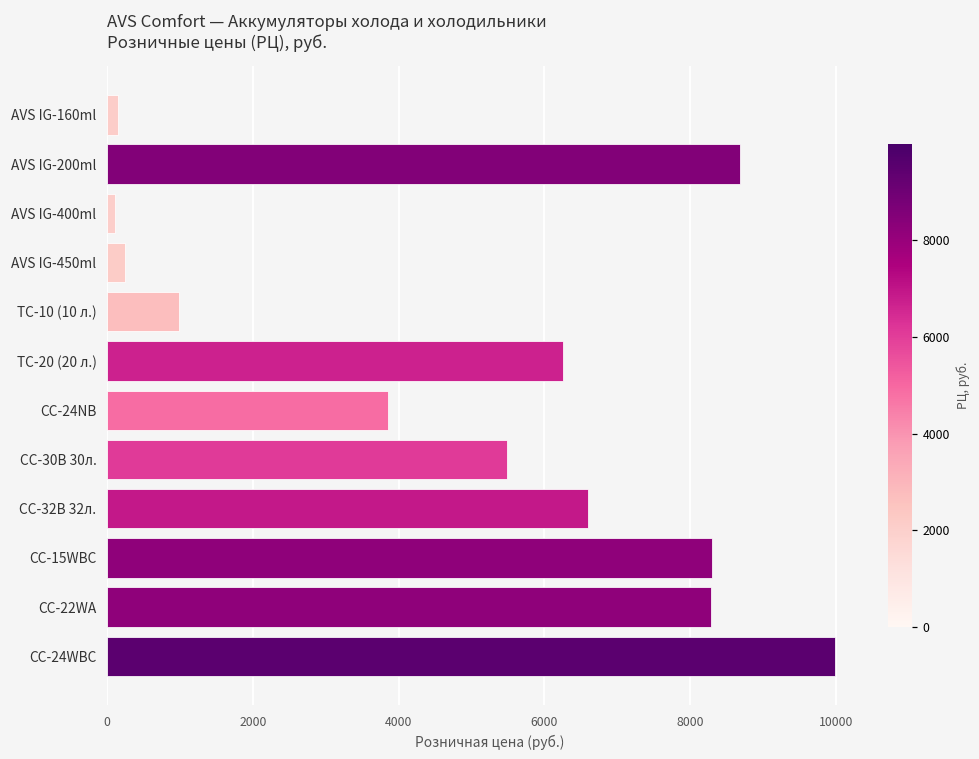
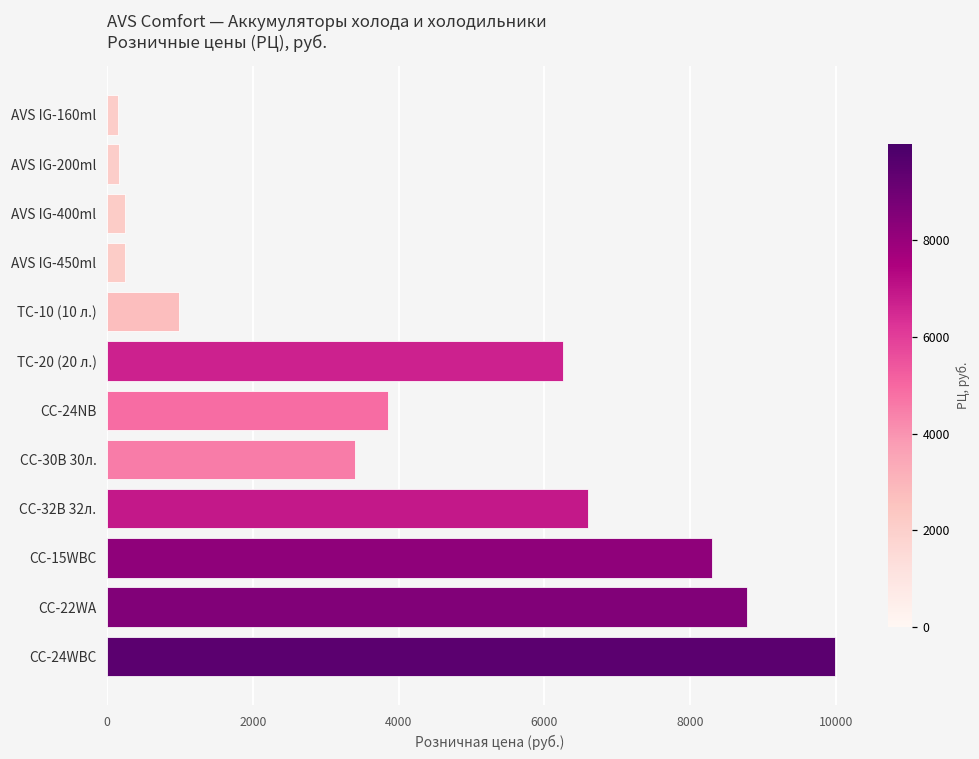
AVS IG-200ml: 8700 -> 200
AVS IG-400ml: 100 -> 300
CC-30B 30л.: 5500 -> 3400
CC-22WA: 8300 -> 8800
